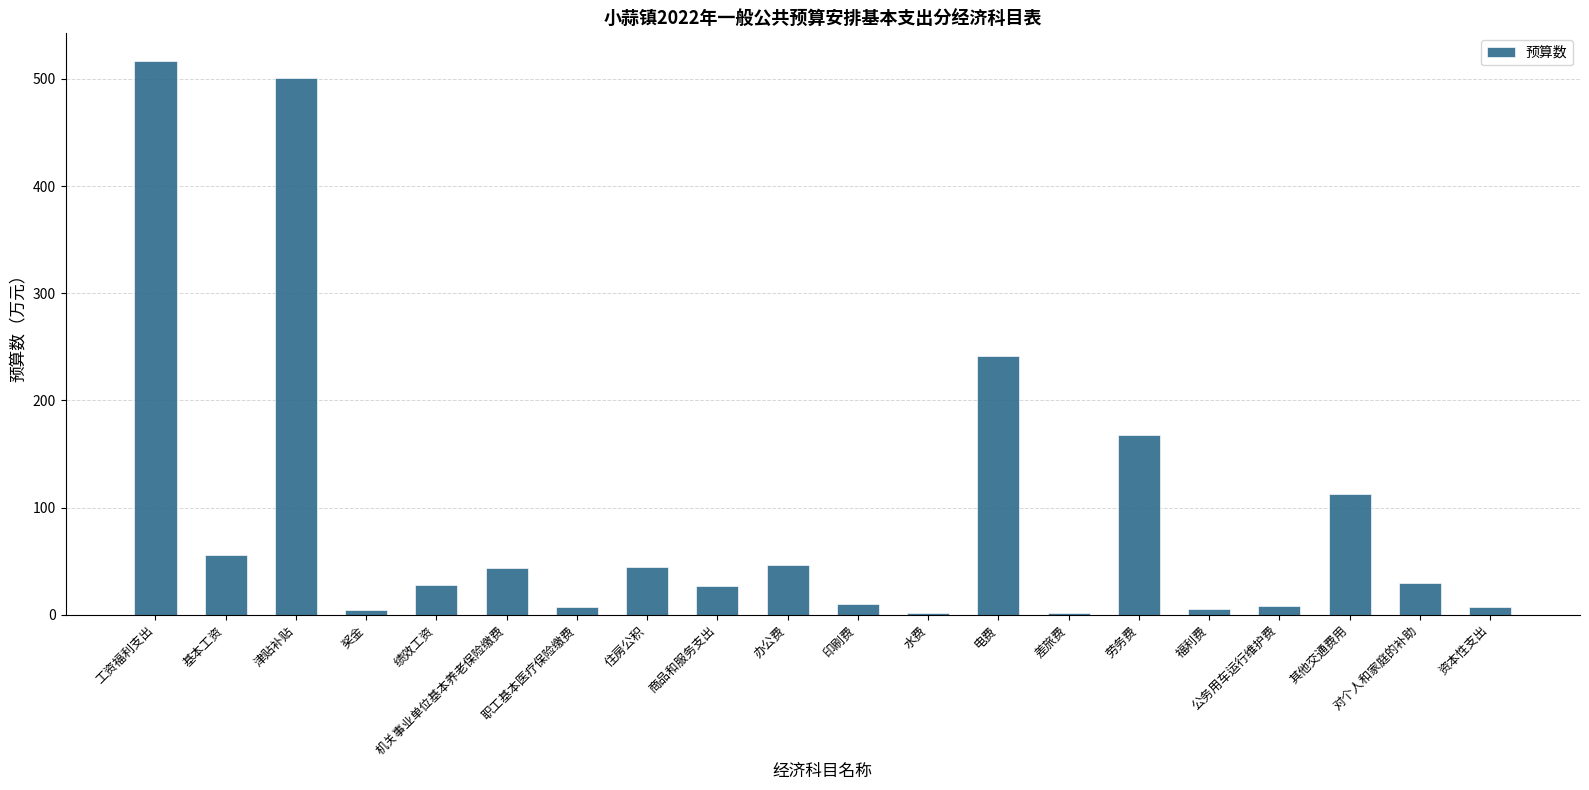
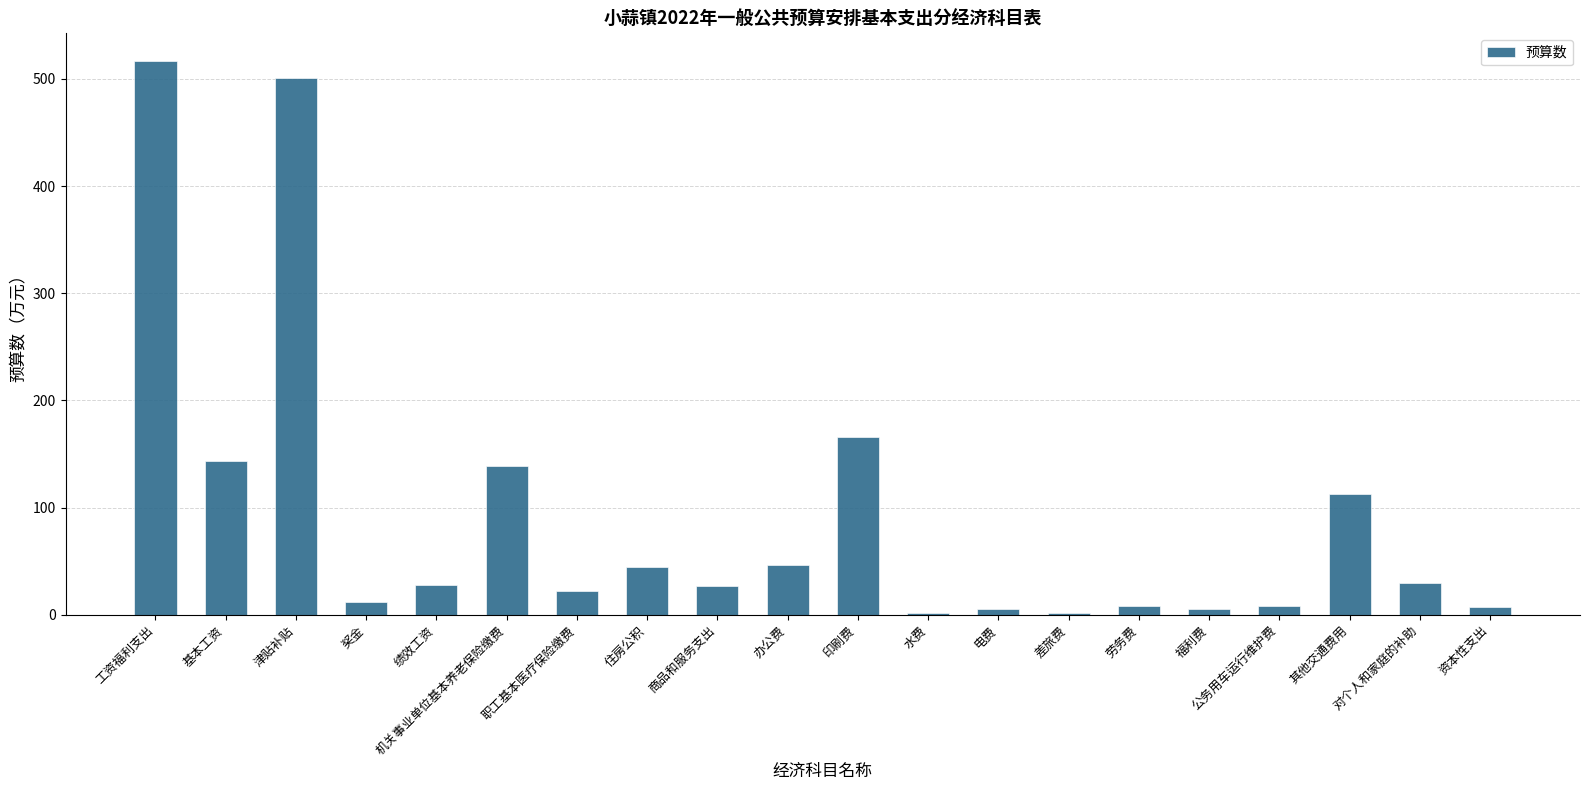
基本工资: 56 -> 144
奖金: 4 -> 12
机关事业单位基本养老保险缴费: 44 -> 139
职工基本医疗保险缴费: 7 -> 22
印刷费: 10 -> 166
电费: 241 -> 6
劳务费: 168 -> 8
